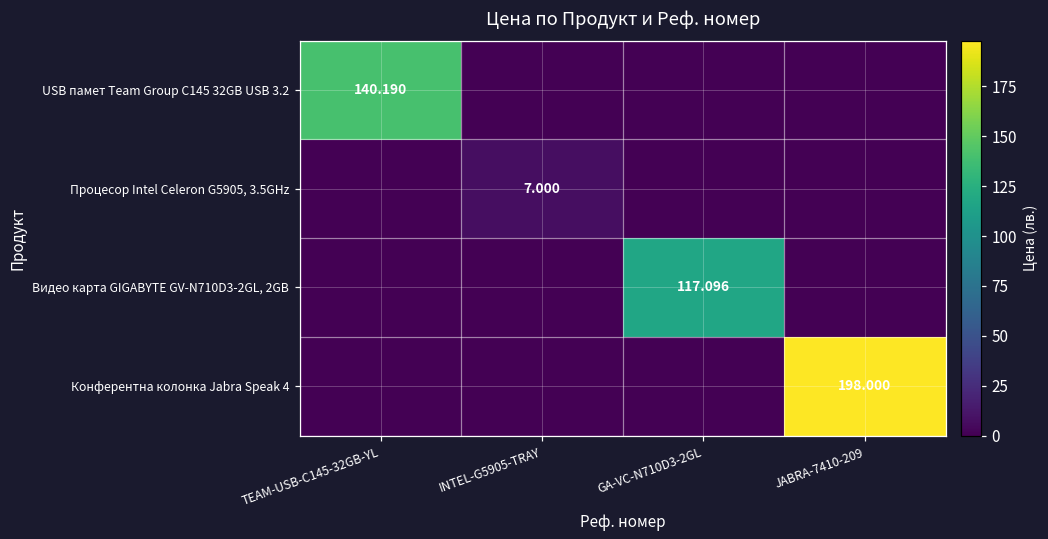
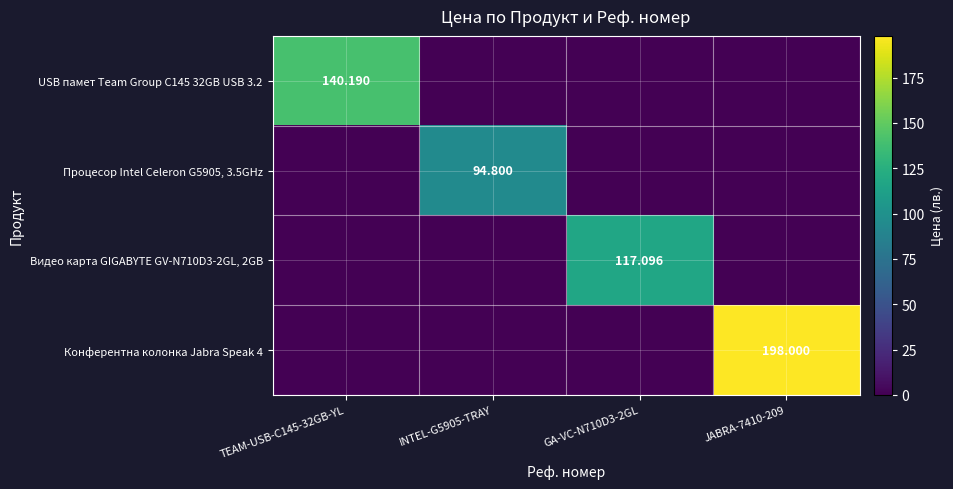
Процесор Intel Celeron G5905, 3.5GHz, INTEL-G5905-TRAY: 7.000 -> 94.800
